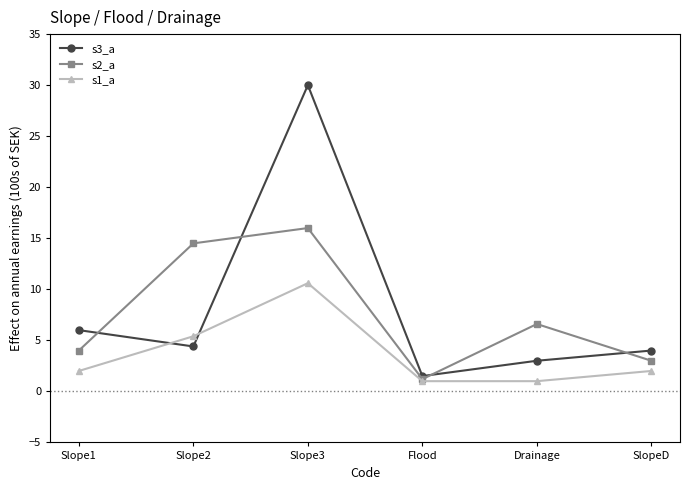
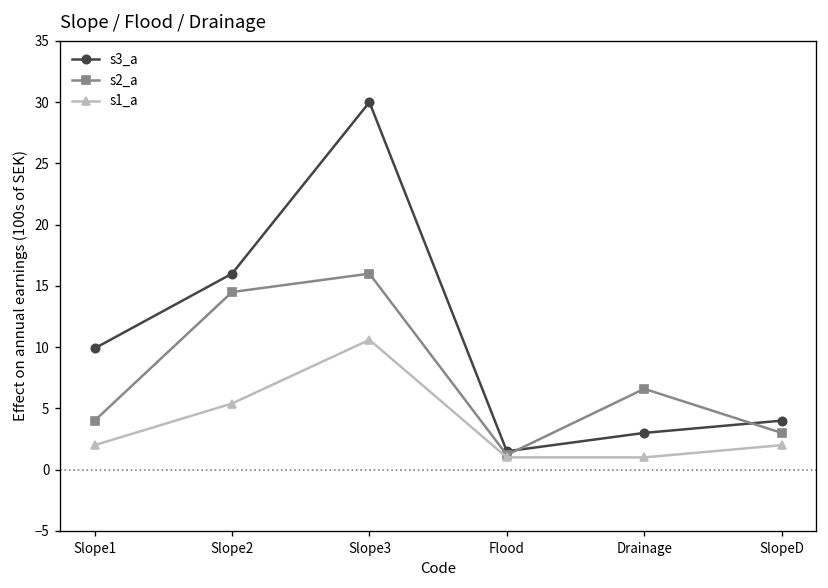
s3_a, Slope1: 6.0 -> 9.9
s3_a, Slope2: 4.4 -> 16.0
